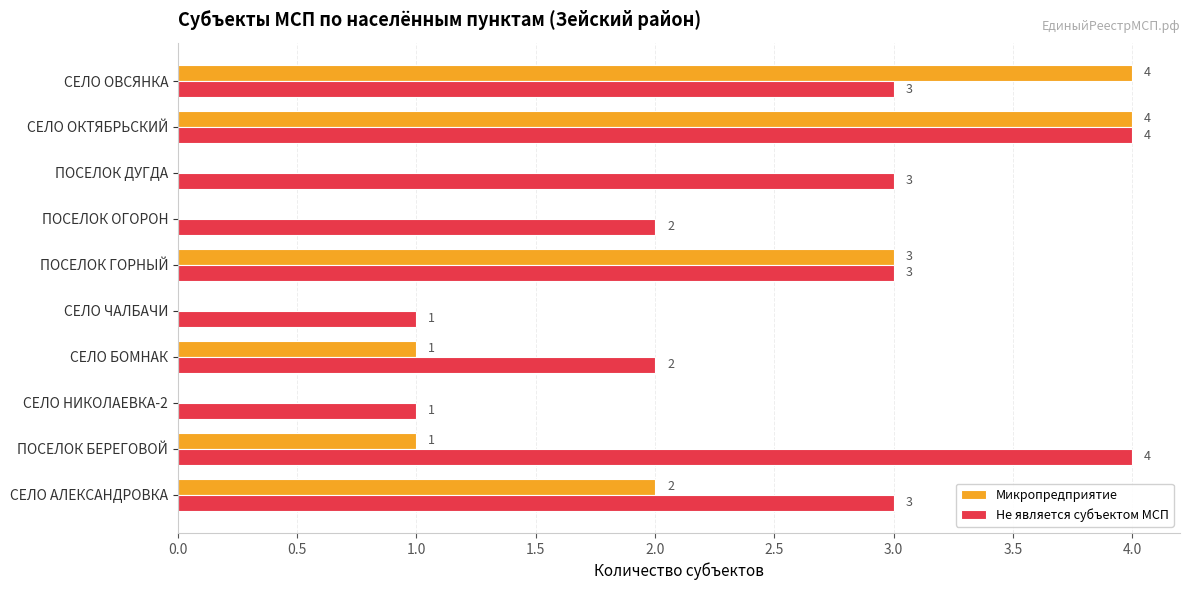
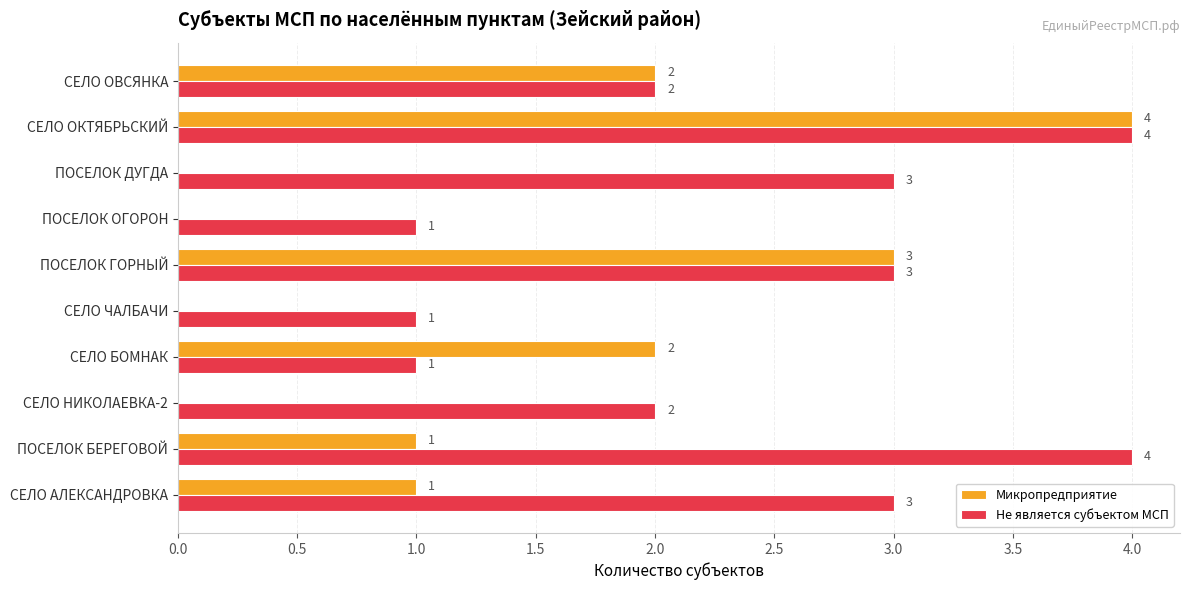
Микропредприятие, СЕЛО ОВСЯНКА: 4 -> 2
Не является субъектом МСП, СЕЛО ОВСЯНКА: 3 -> 2
Не является субъектом МСП, ПОСЕЛОК ОГОРОН: 2 -> 1
Микропредприятие, СЕЛО БОМНАК: 1 -> 2
Не является субъектом МСП, СЕЛО БОМНАК: 2 -> 1
Не является субъектом МСП, СЕЛО НИКОЛАЕВКА-2: 1 -> 2
Микропредприятие, СЕЛО АЛЕКСАНДРОВКА: 2 -> 1
